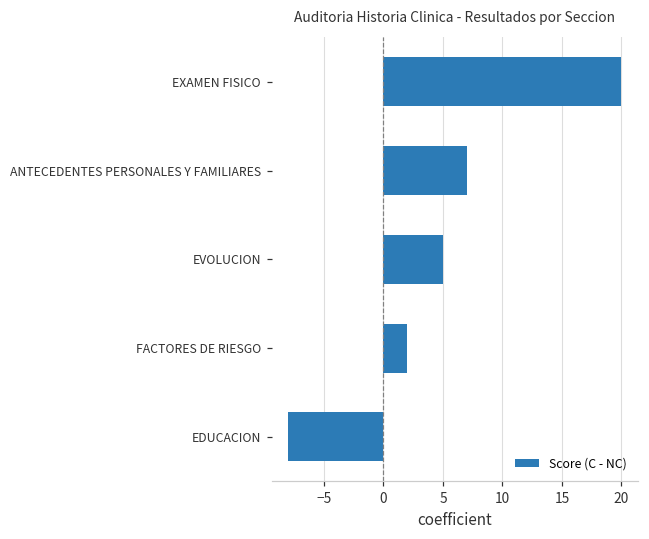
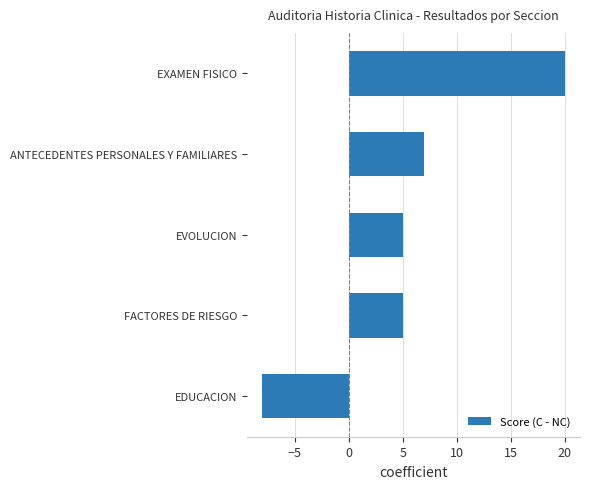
FACTORES DE RIESGO: 2 -> 5
